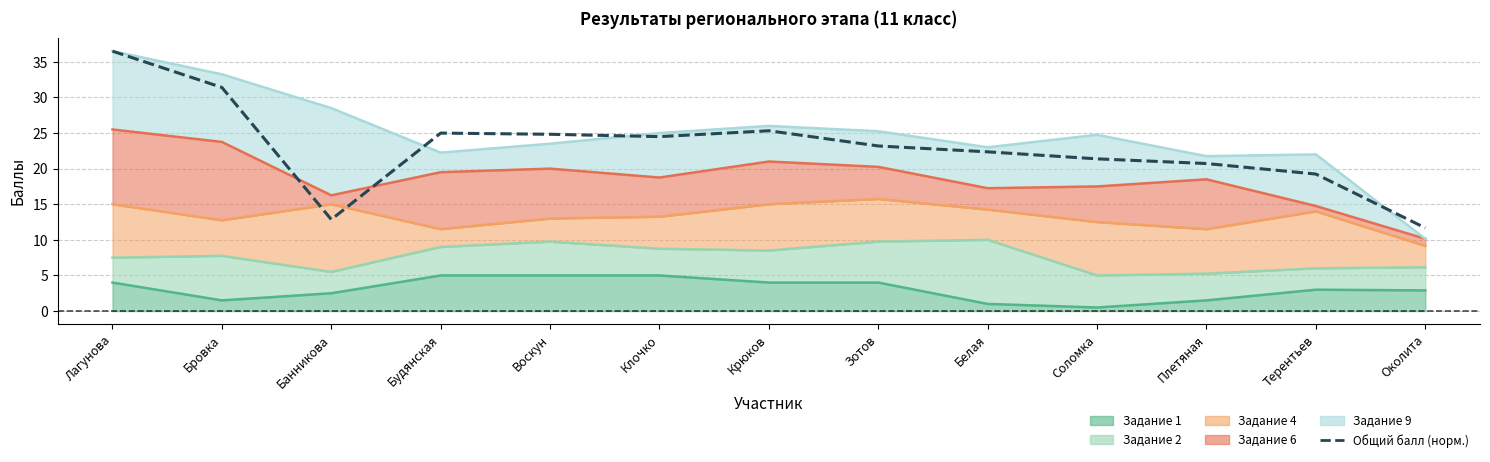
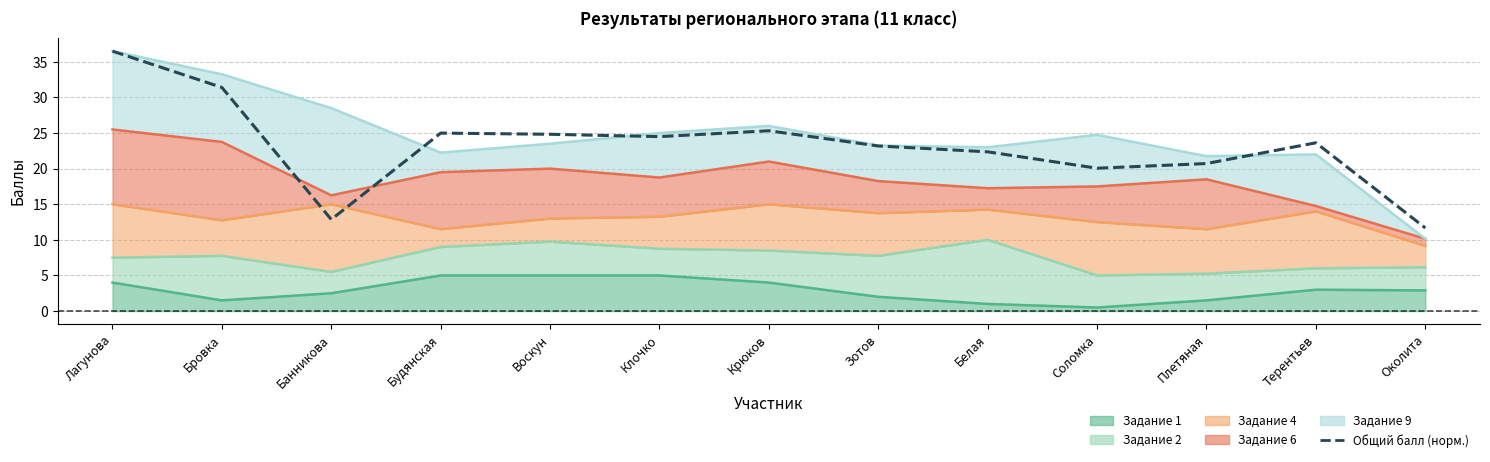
Задание 1, Зотов: 4 -> 2
Общий балл (норм.), Соломка: 21 -> 20
Общий балл (норм.), Терентьев: 19 -> 24
